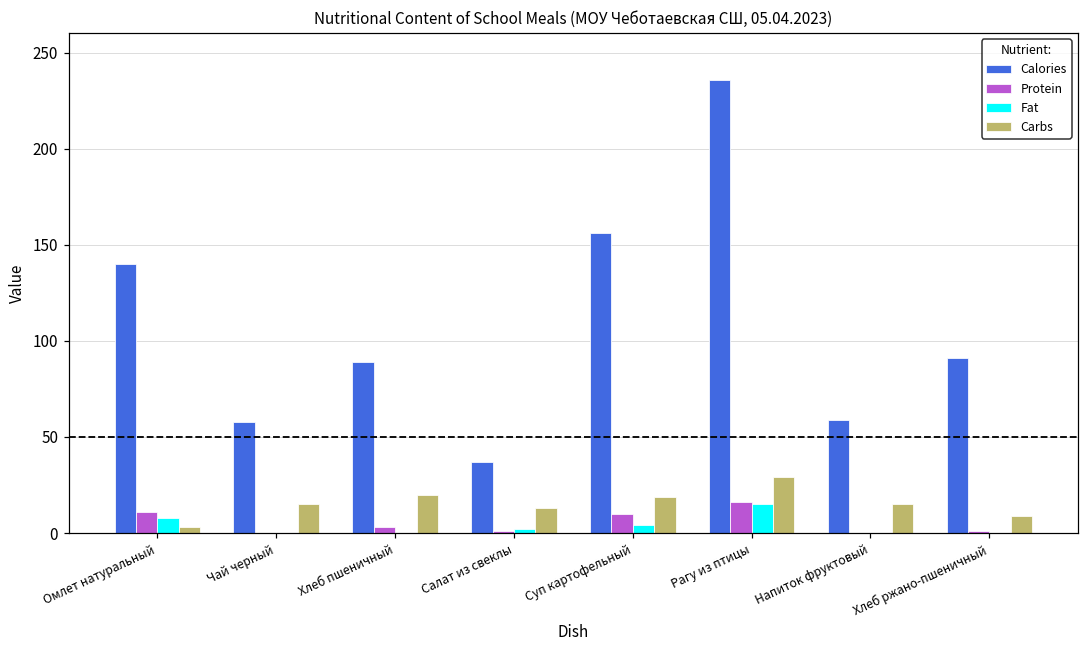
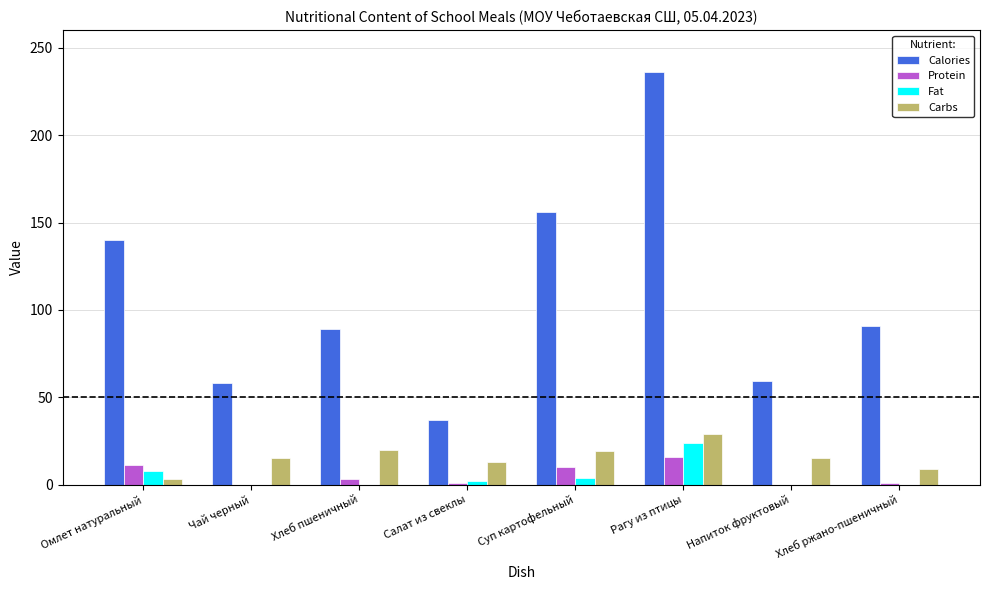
Fat, Рагу из птицы: 15 -> 24
